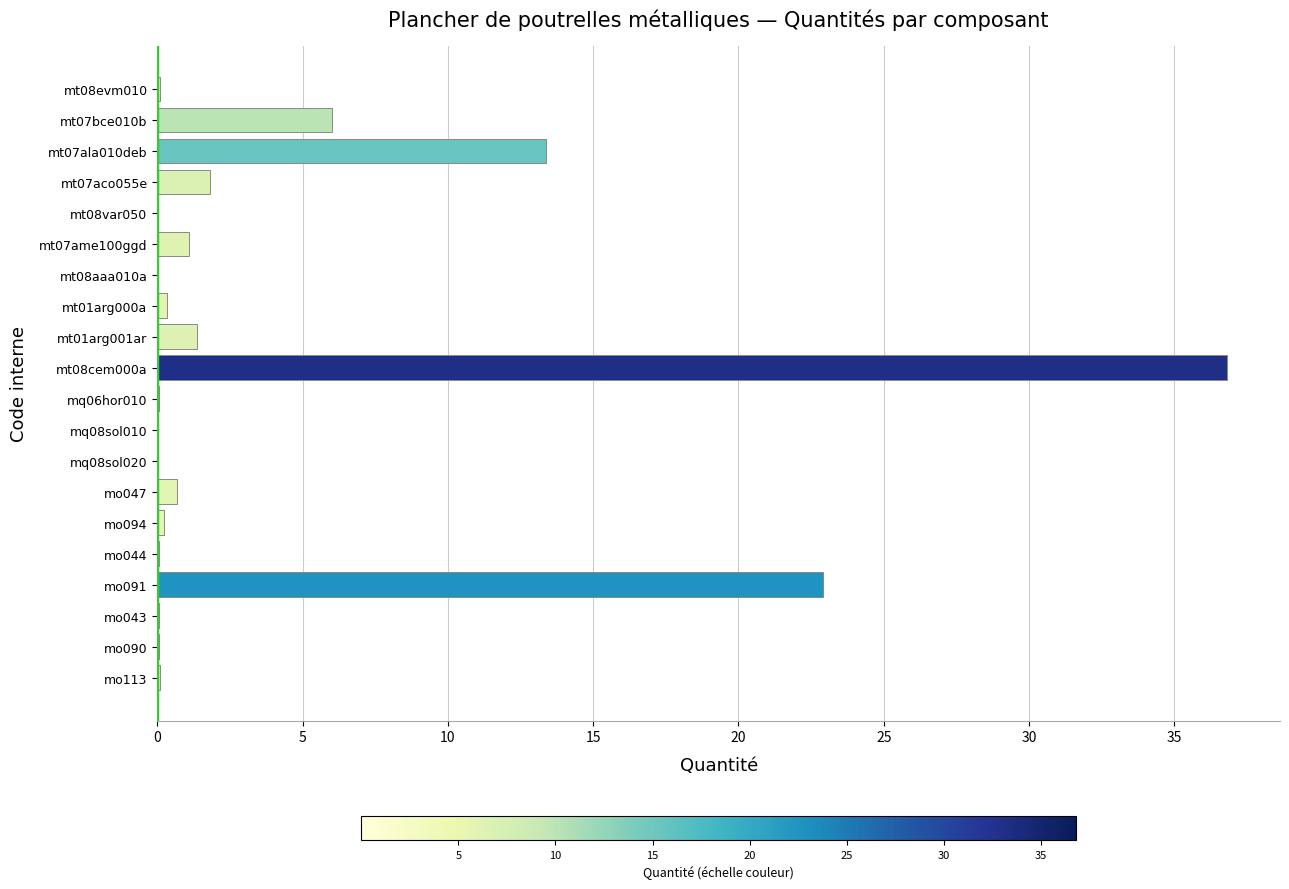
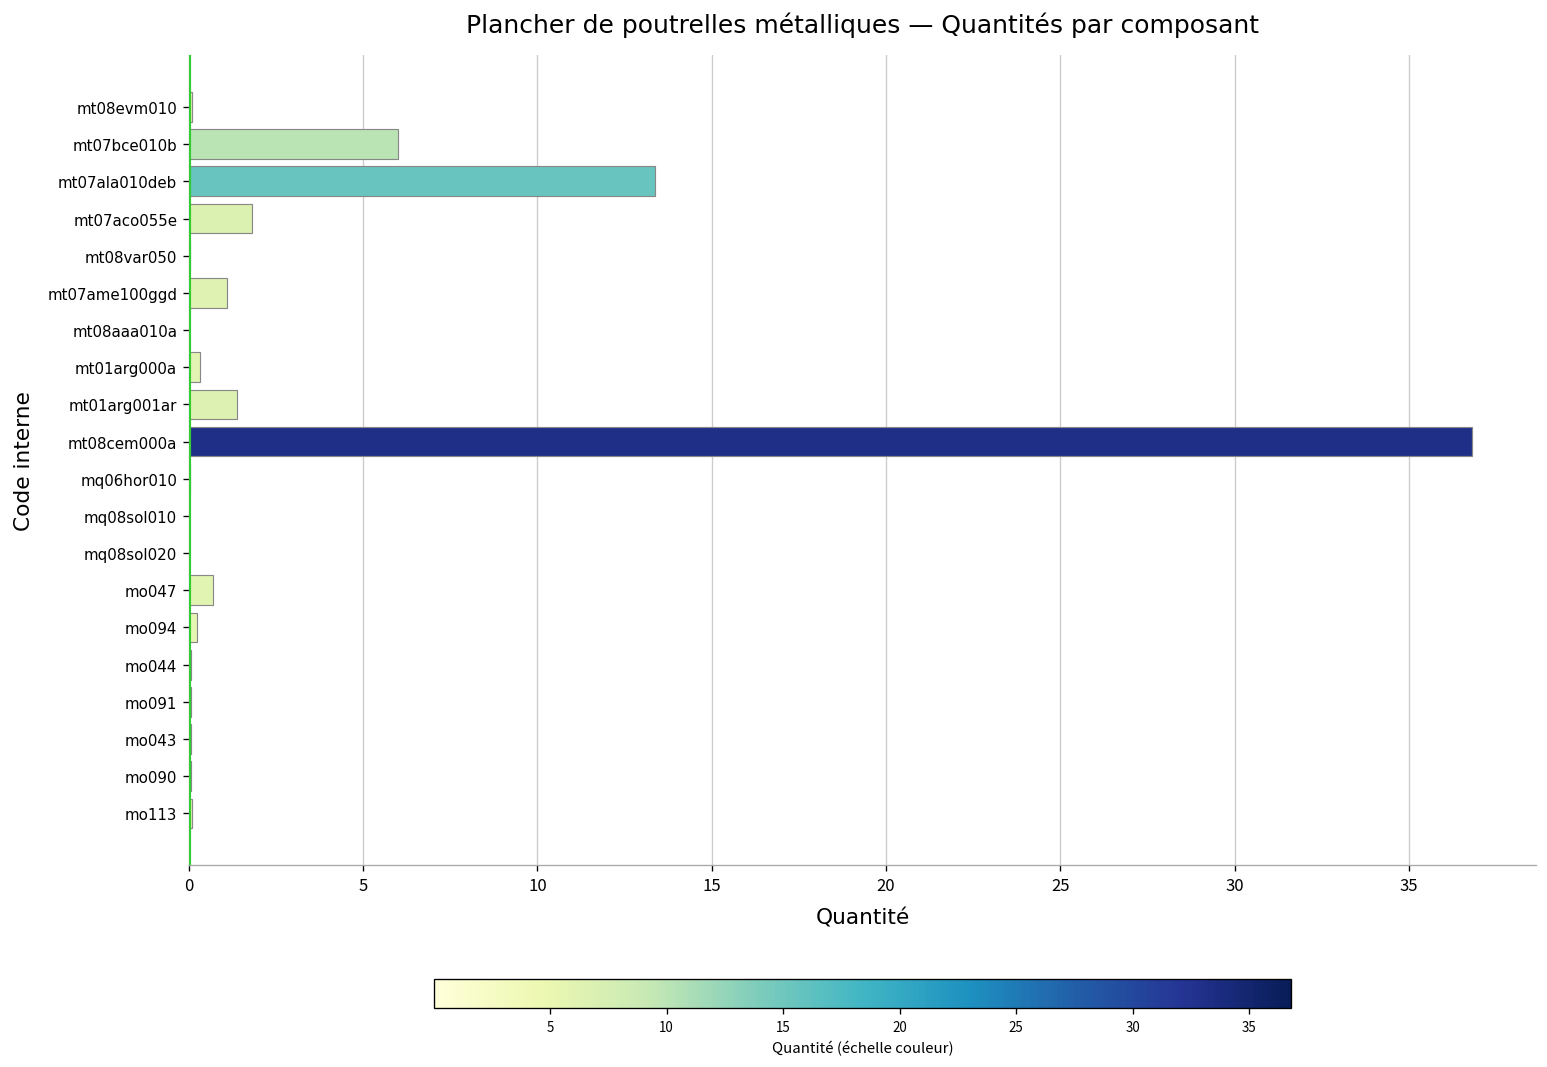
mo091: 22.9 -> 0.1
